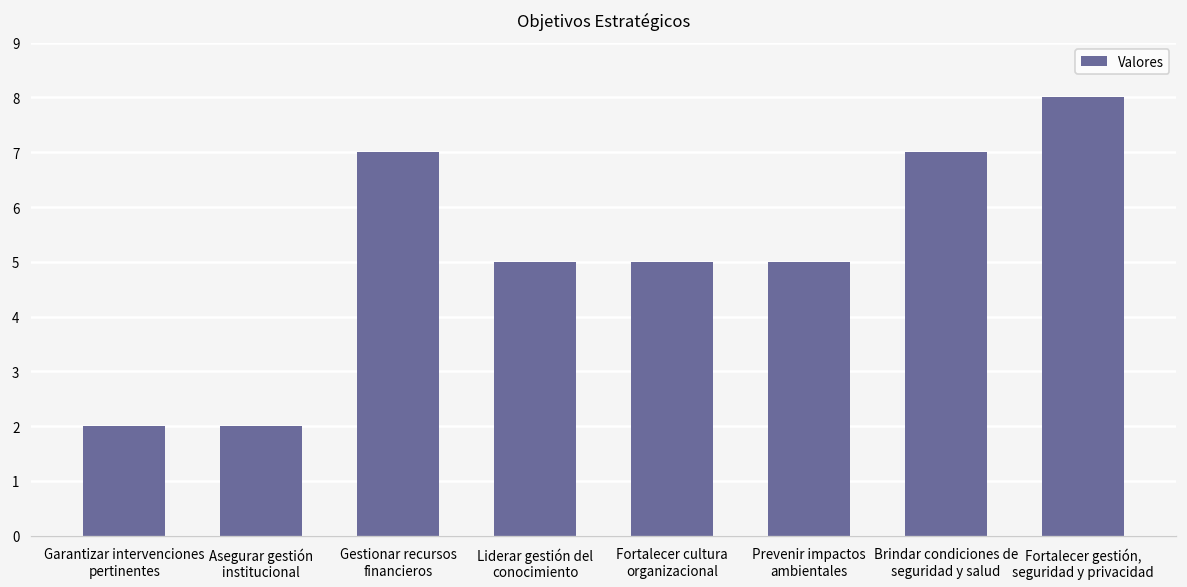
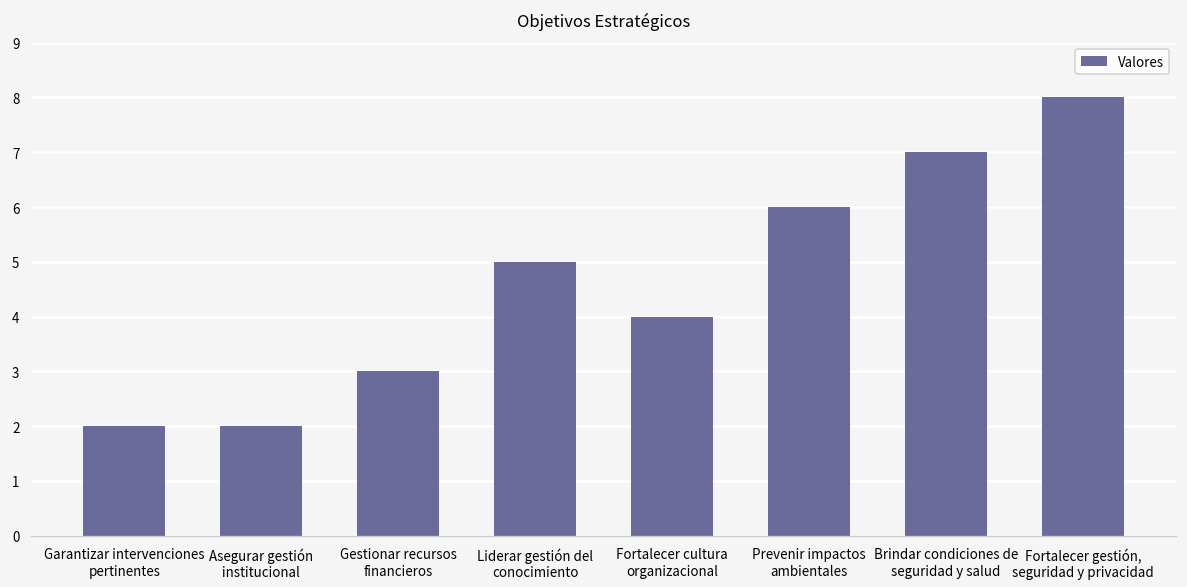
Gestionar recursos financieros: 7 -> 3
Fortalecer cultura organizacional: 5 -> 4
Prevenir impactos ambientales: 5 -> 6
